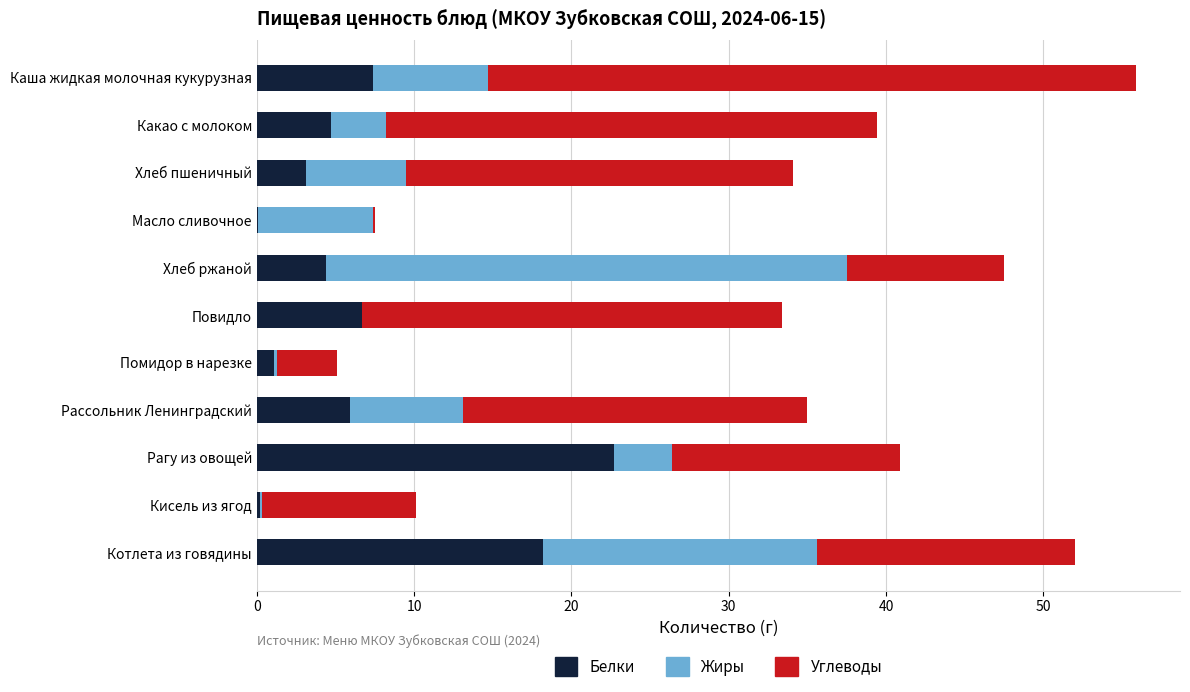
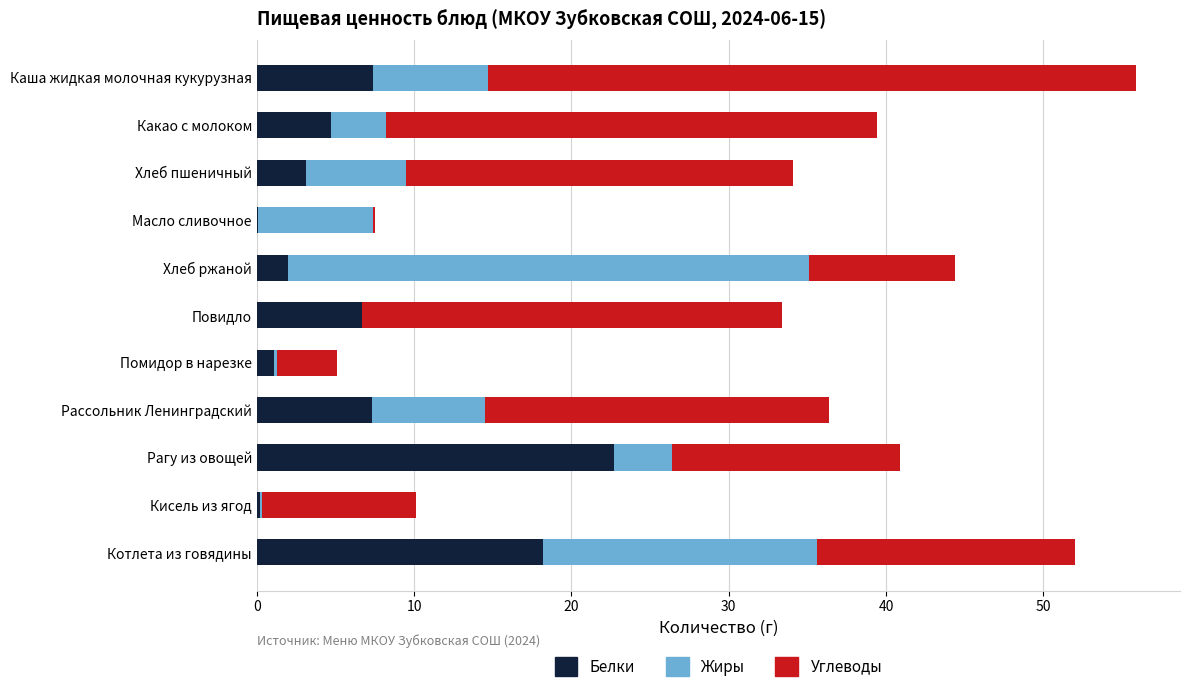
Белки, Хлеб ржаной: 4.4 -> 2.0
Углеводы, Хлеб ржаной: 10.0 -> 9.3
Белки, Рассольник Ленинградский: 5.9 -> 7.3
